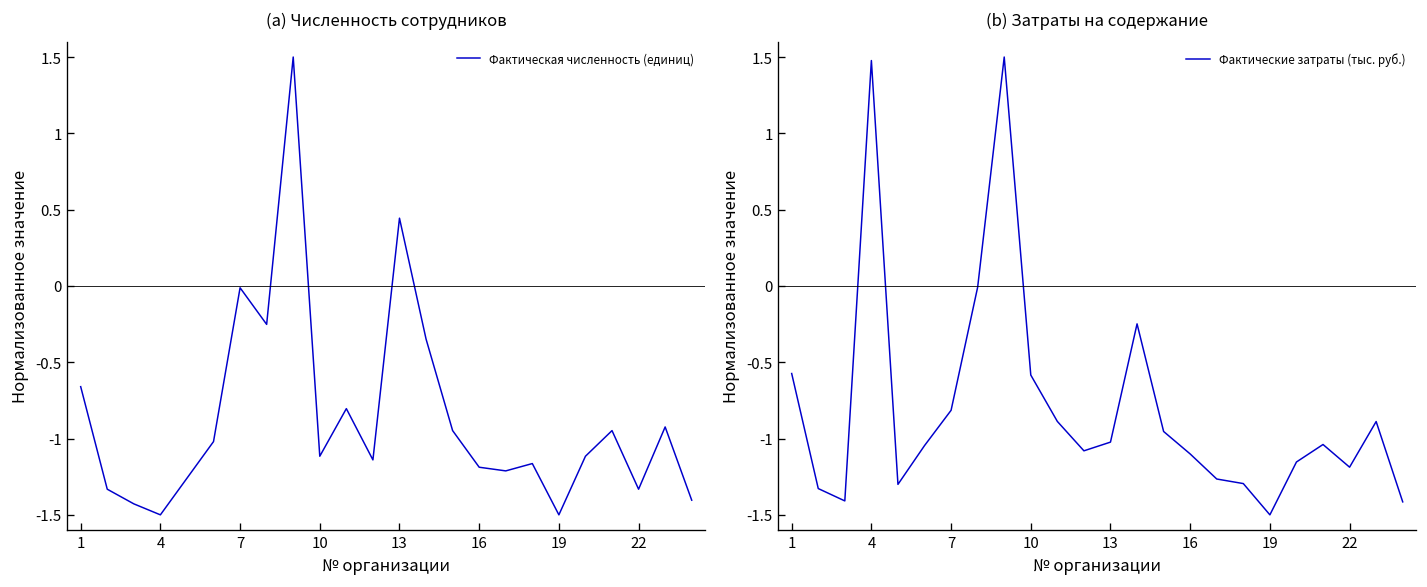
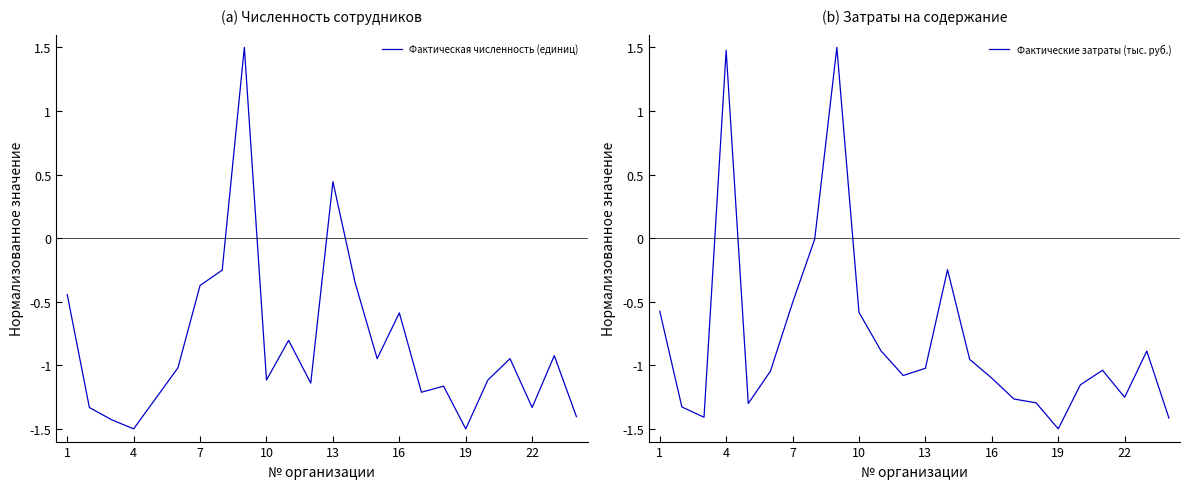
(a) Численность сотрудников, 1: -0.66 -> -0.44
(a) Численность сотрудников, 7: -0.01 -> -0.37
(a) Численность сотрудников, 16: -1.19 -> -0.59
(b) Затраты на содержание, 7: -0.81 -> -0.51
(b) Затраты на содержание, 22: -1.19 -> -1.25
